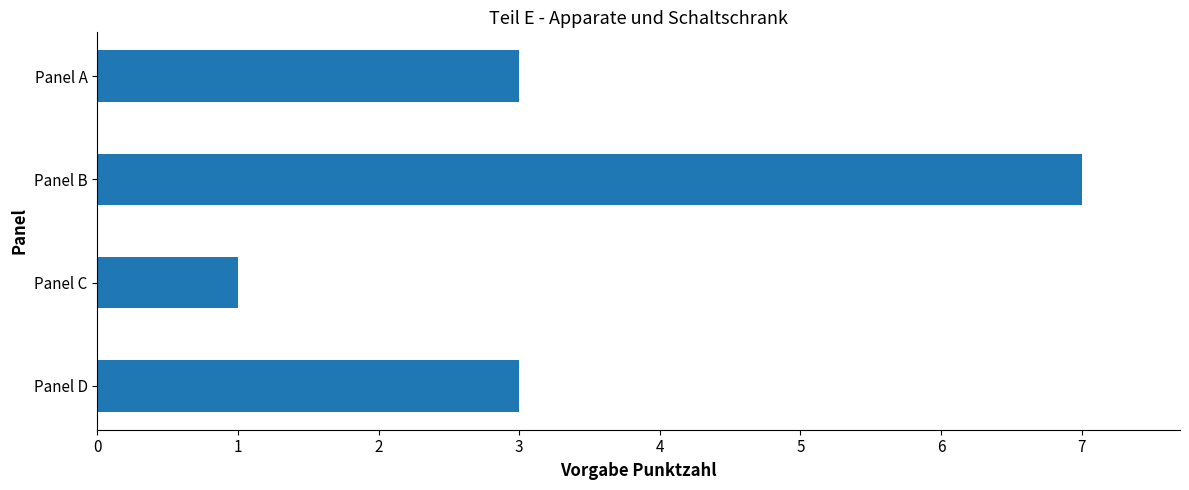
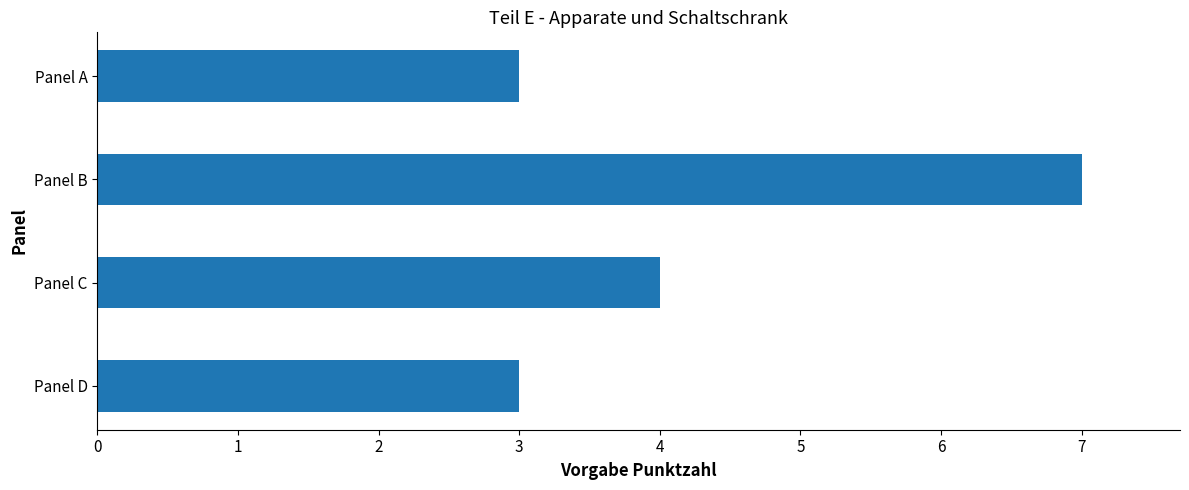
Panel C: 1 -> 4
